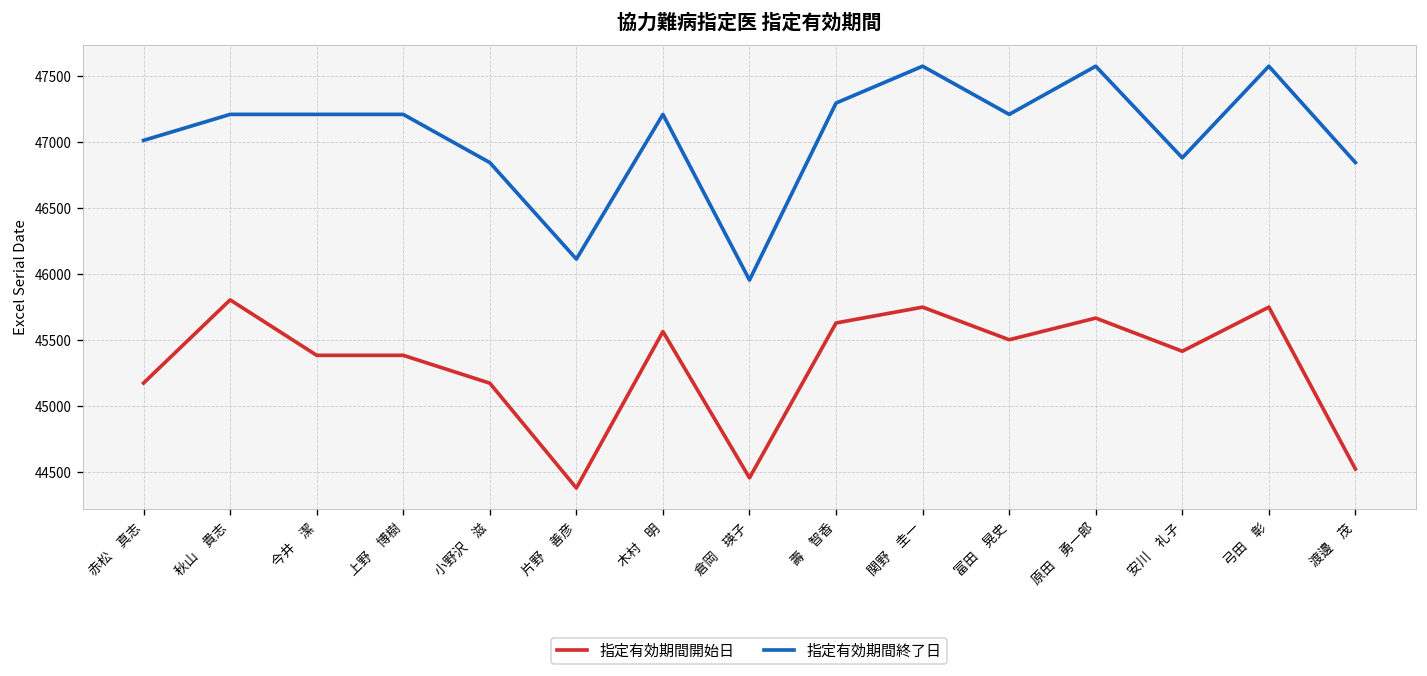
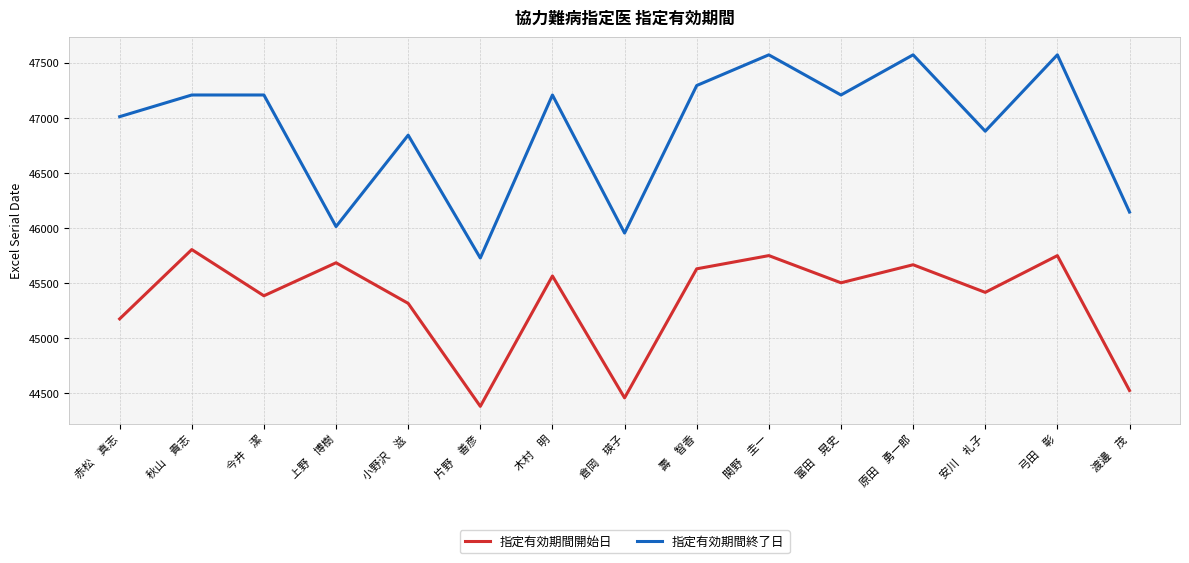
指定有効期間開始日, 上野 博樹: 45380 -> 45680
指定有効期間終了日, 上野 博樹: 47210 -> 46010
指定有効期間開始日, 小野沢 滋: 45170 -> 45310
指定有効期間終了日, 片野 善彦: 46110 -> 45730
指定有効期間終了日, 渡邊 茂: 46840 -> 46140
